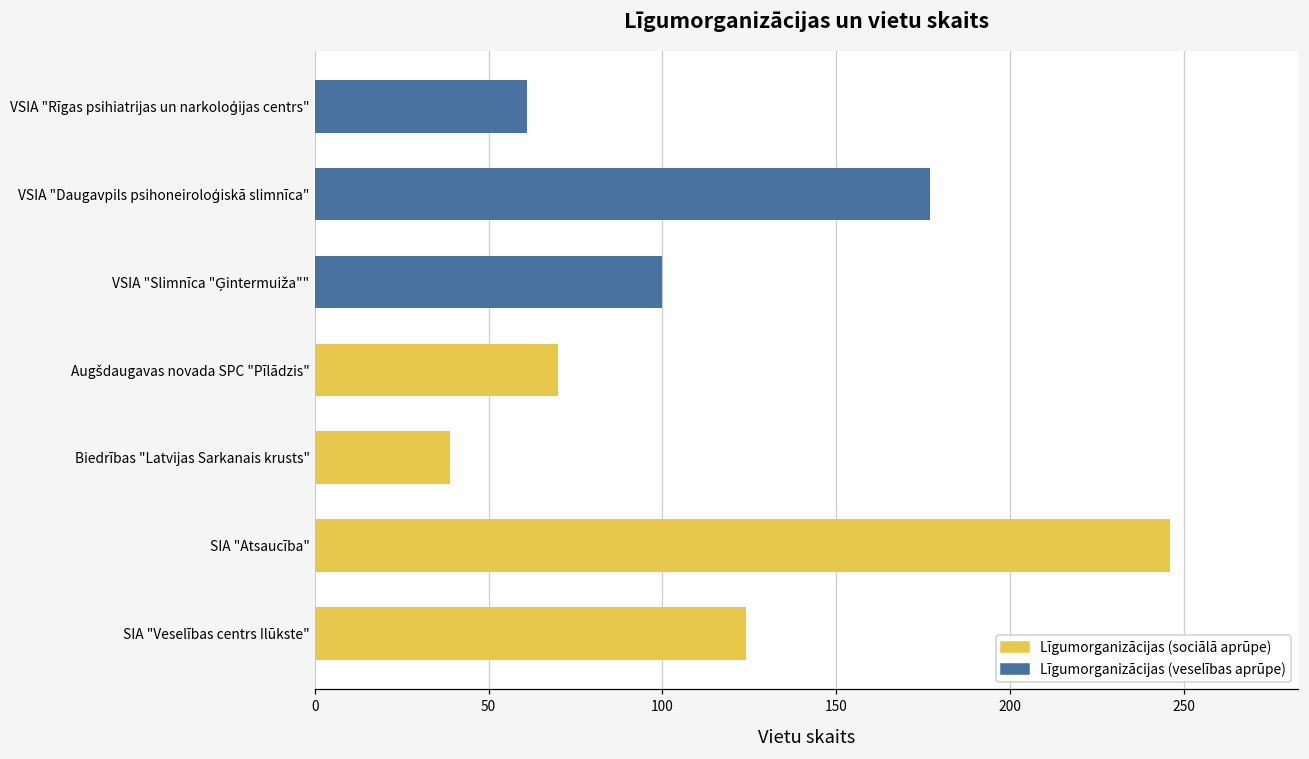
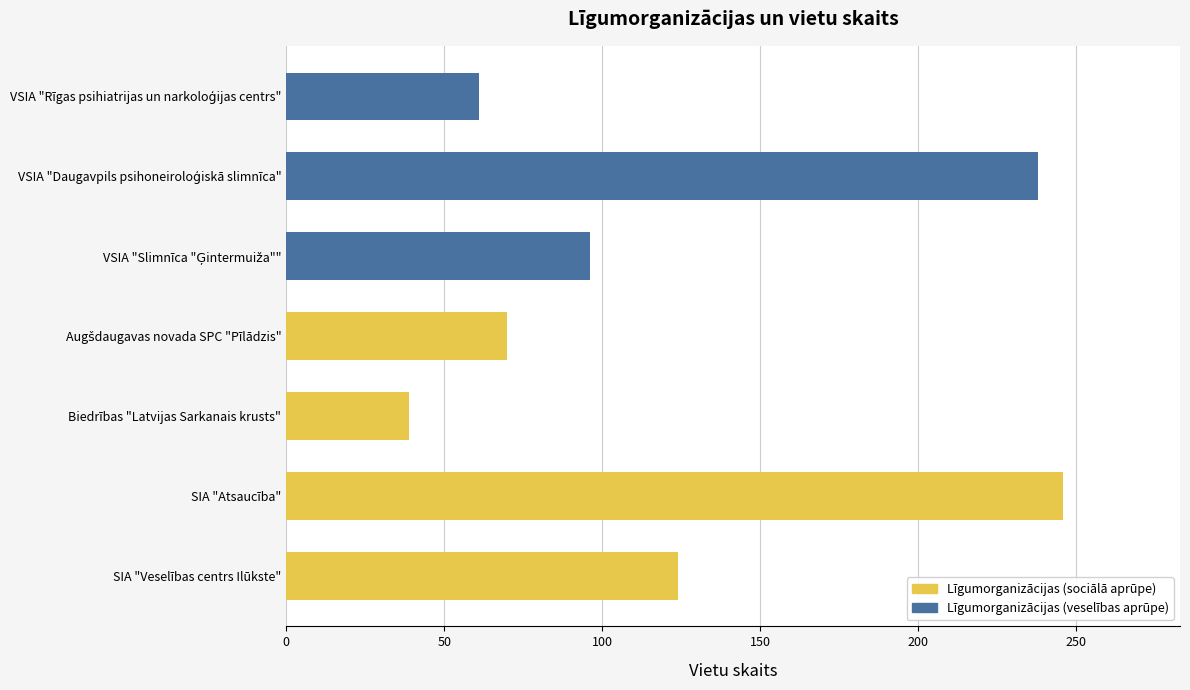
VSIA "Daugavpils psihoneiroloģiskā slimnīca": 177 -> 238
VSIA "Slimnīca "Ģintermuiža"": 100 -> 96
